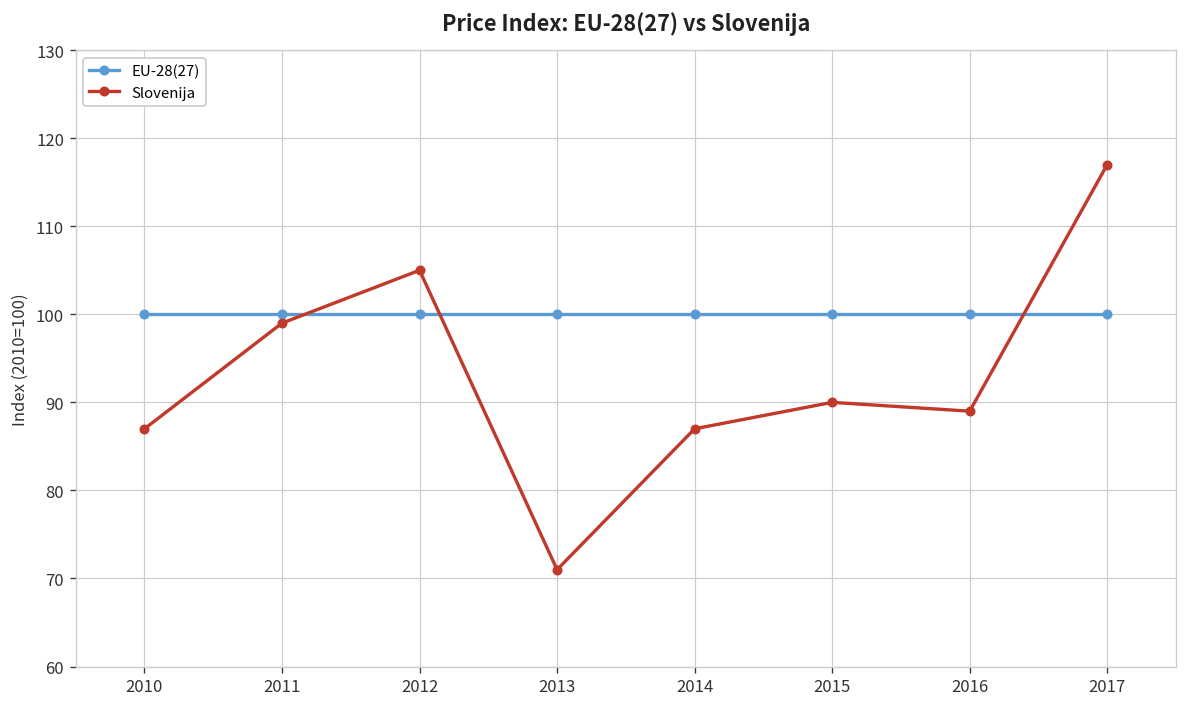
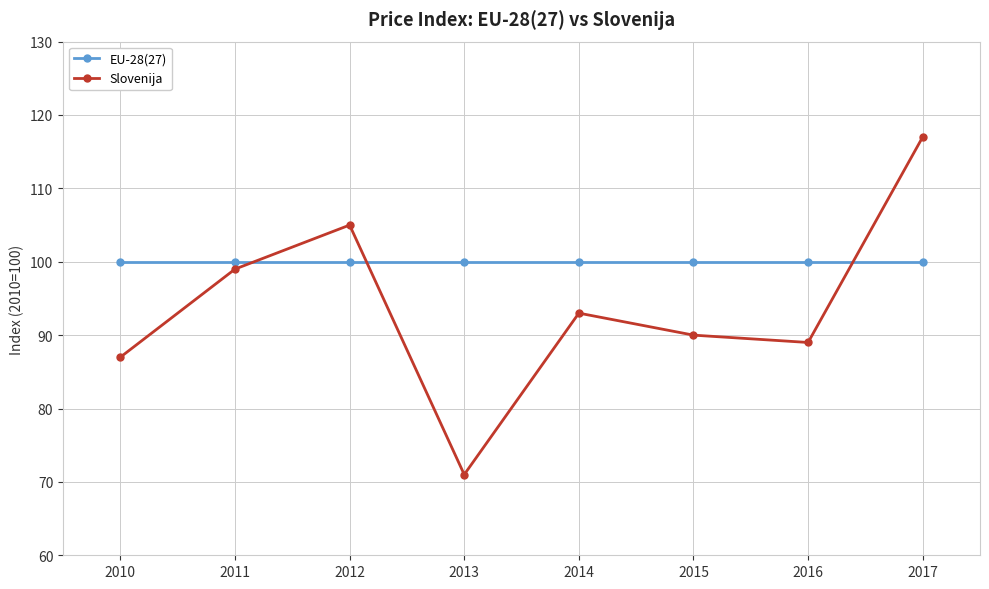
Slovenija, 2014: 87 -> 93
